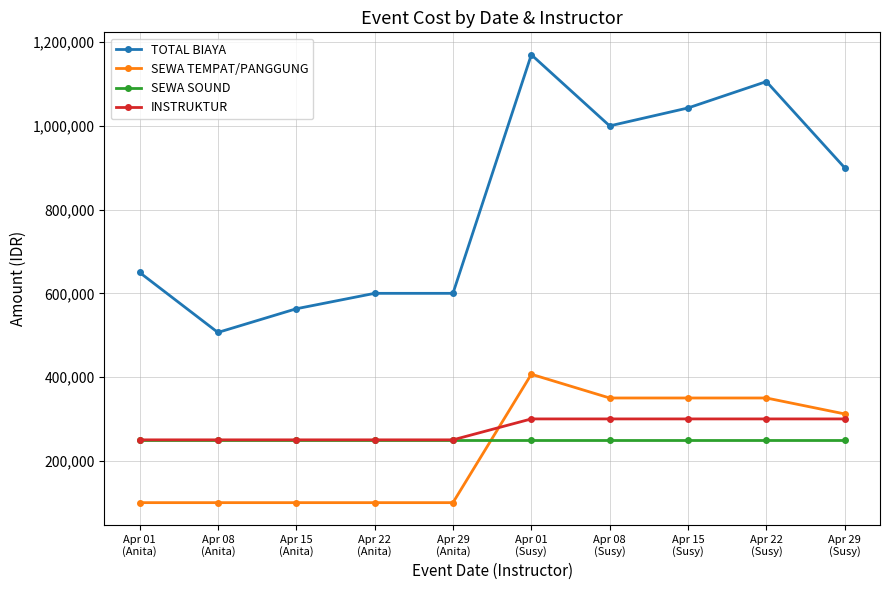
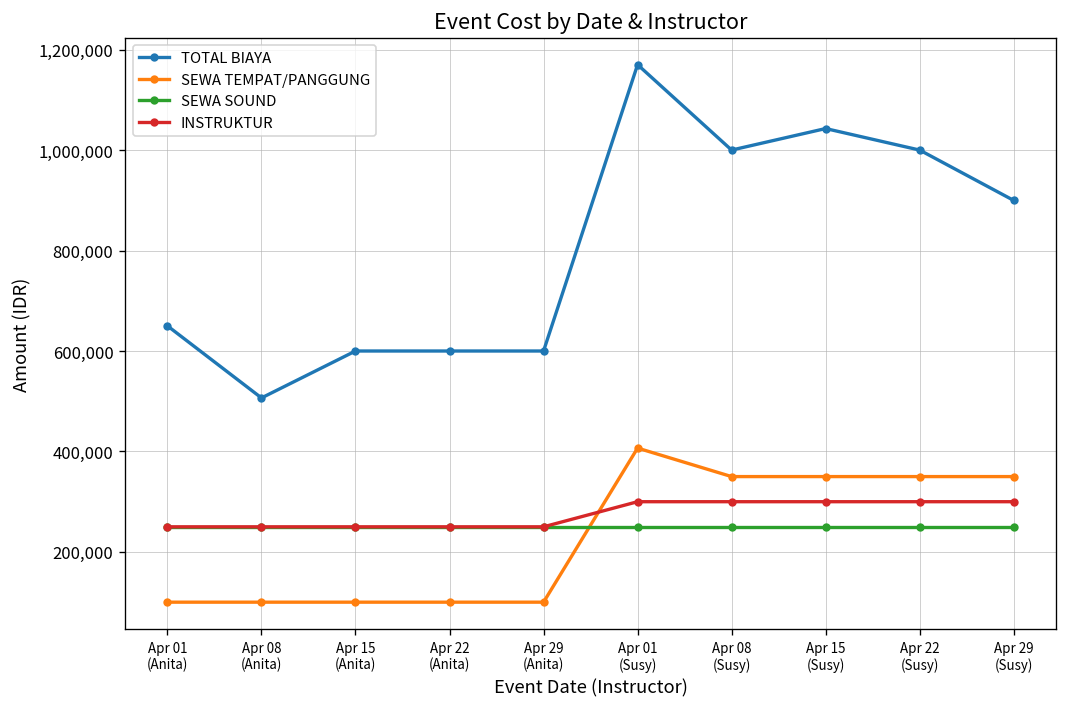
TOTAL BIAYA, Apr 15 (Anita): 560,000 -> 600,000
TOTAL BIAYA, Apr 22 (Susy): 1,110,000 -> 1,000,000
SEWA TEMPAT/PANGGUNG, Apr 29 (Susy): 310,000 -> 350,000
